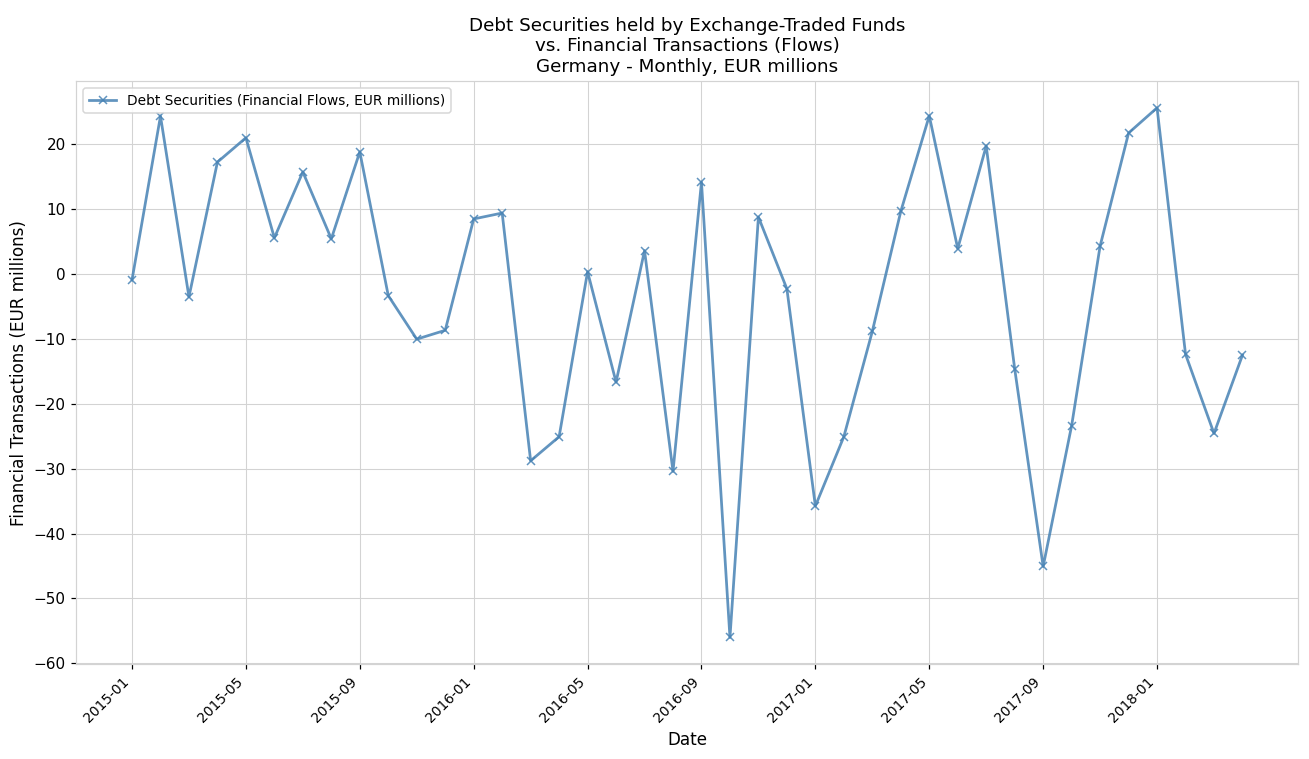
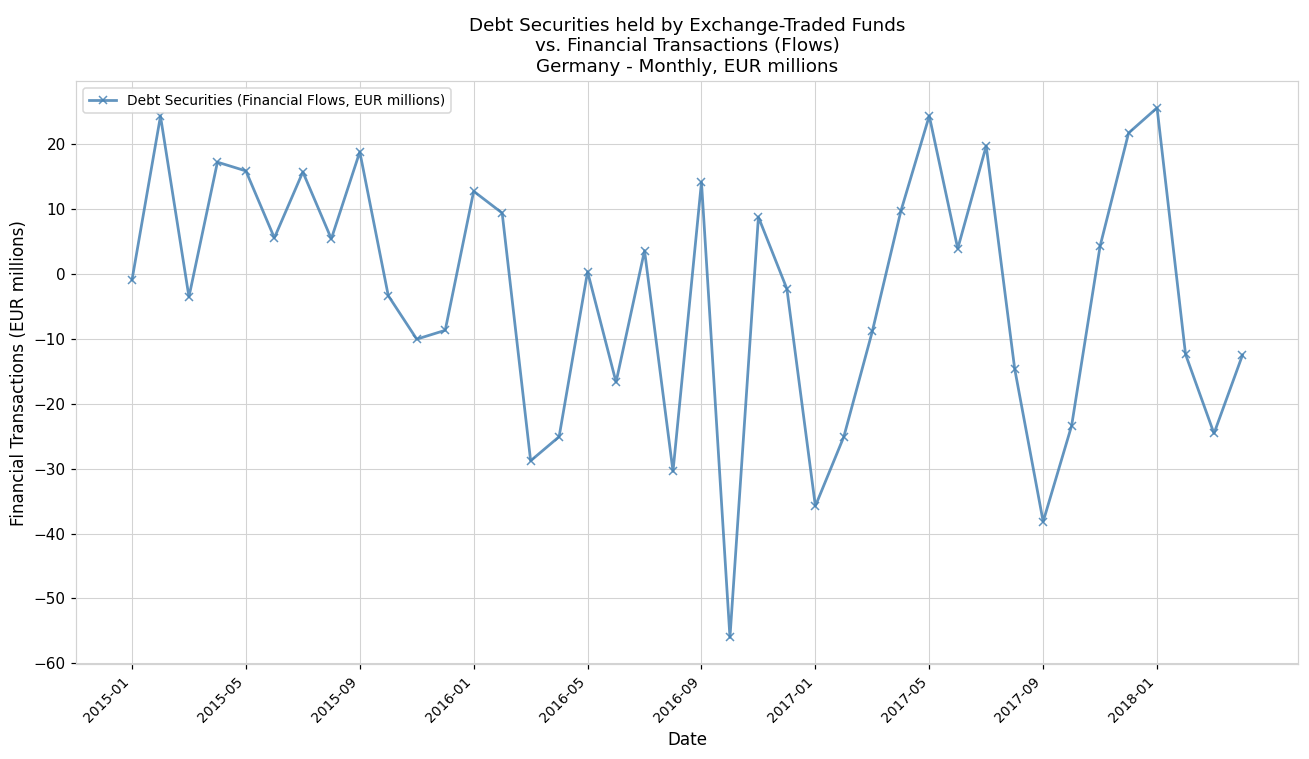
2015-05: 21 -> 16
2016-01: 8 -> 13
2017-09: -45 -> -38
